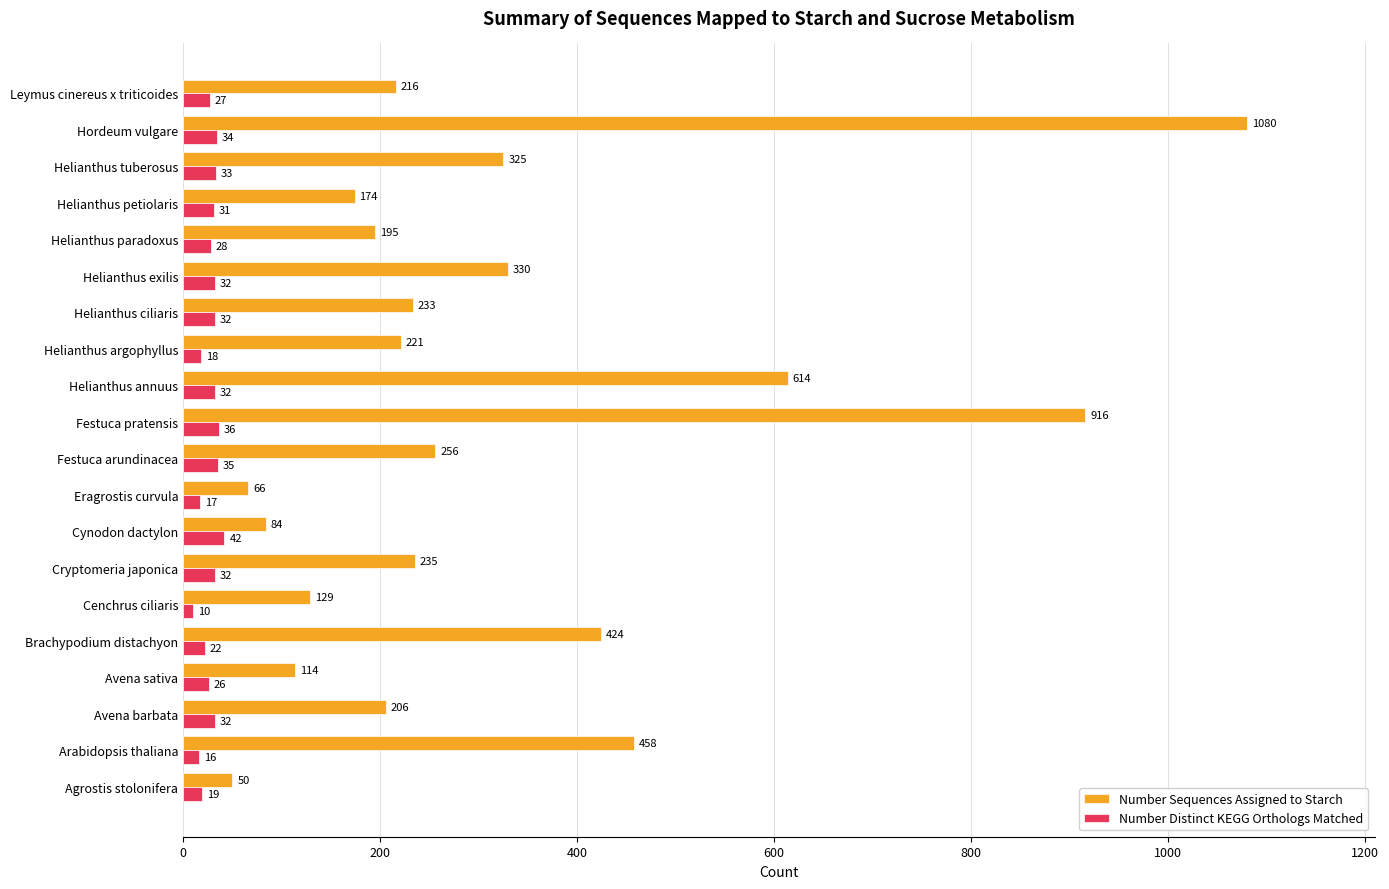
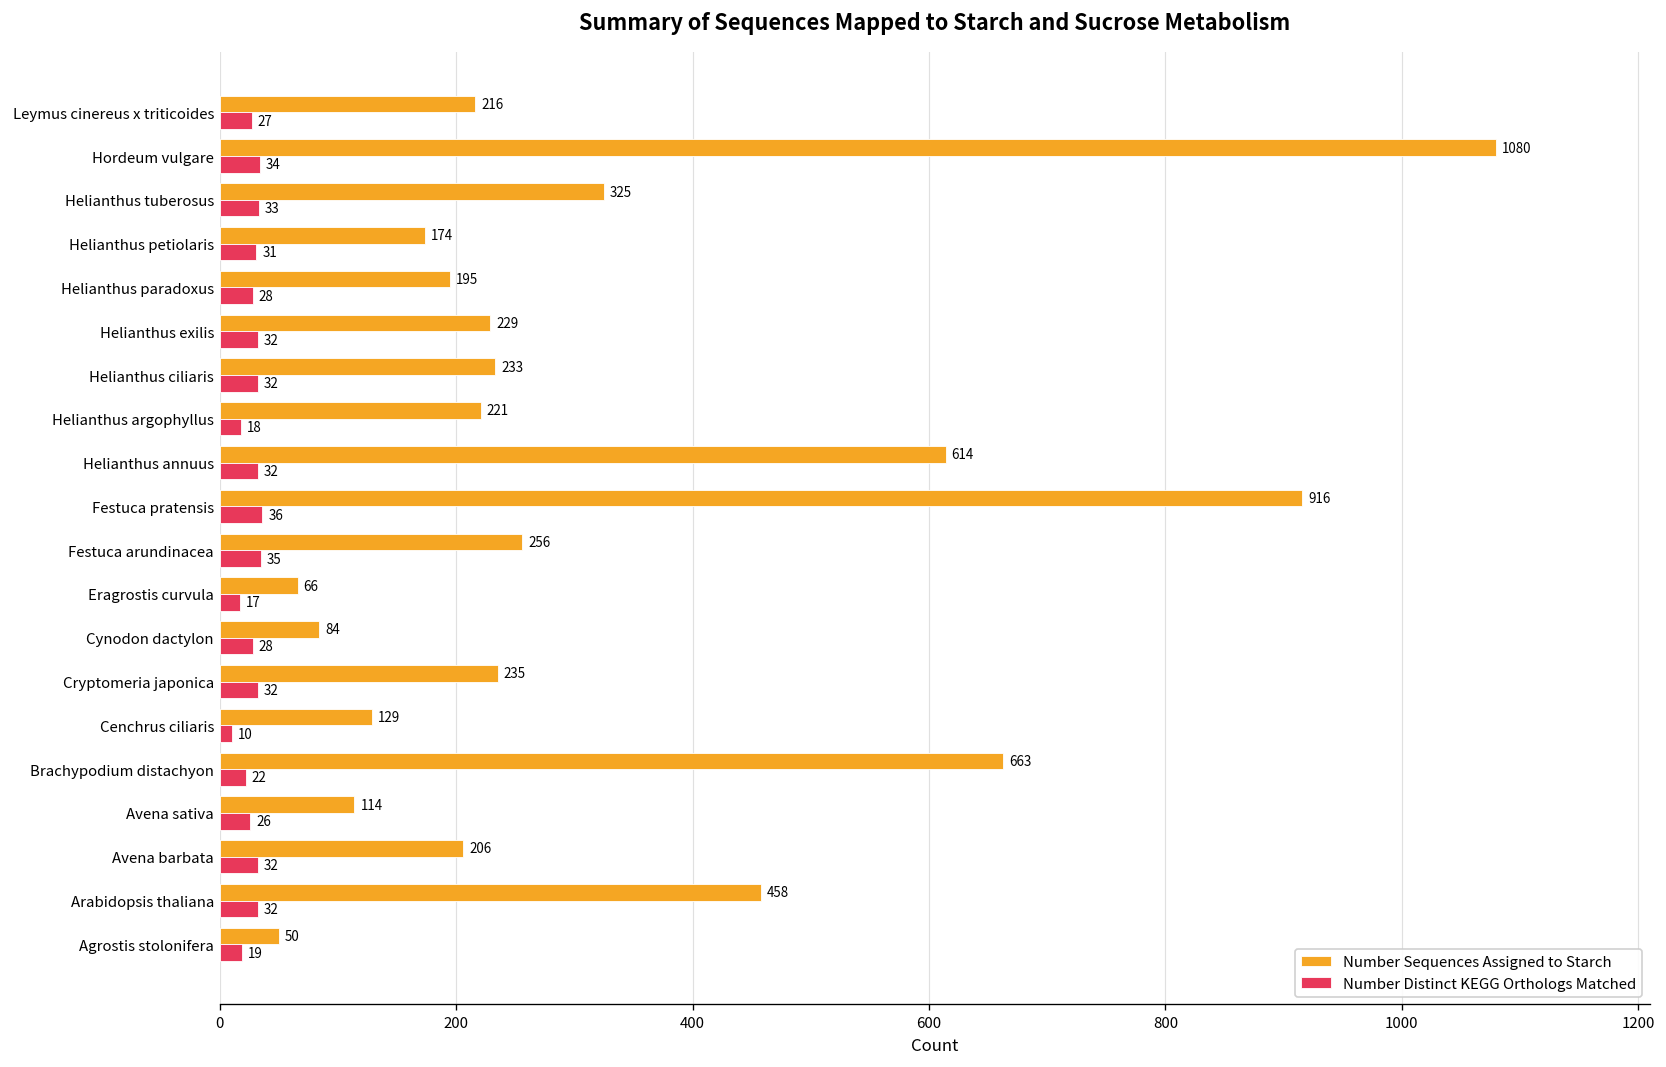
Number Sequences Assigned to Starch, Helianthus exilis: 330 -> 229
Number Distinct KEGG Orthologs Matched, Cynodon dactylon: 42 -> 28
Number Sequences Assigned to Starch, Brachypodium distachyon: 424 -> 663
Number Distinct KEGG Orthologs Matched, Arabidopsis thaliana: 16 -> 32
